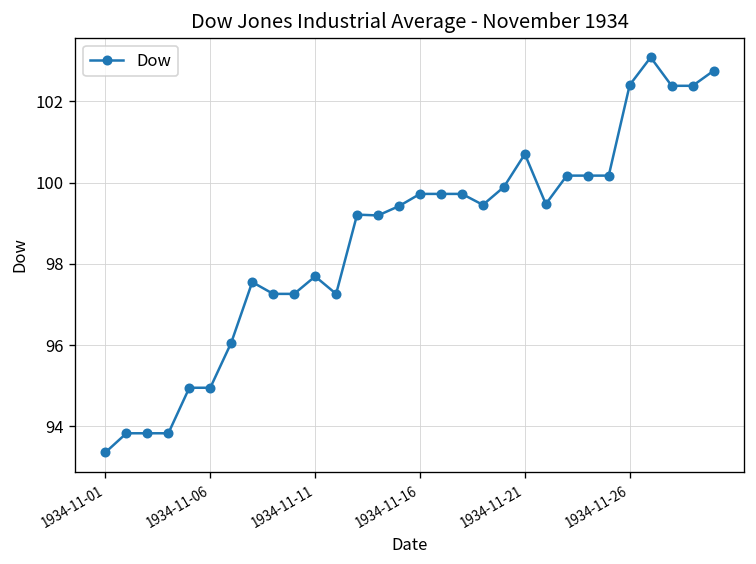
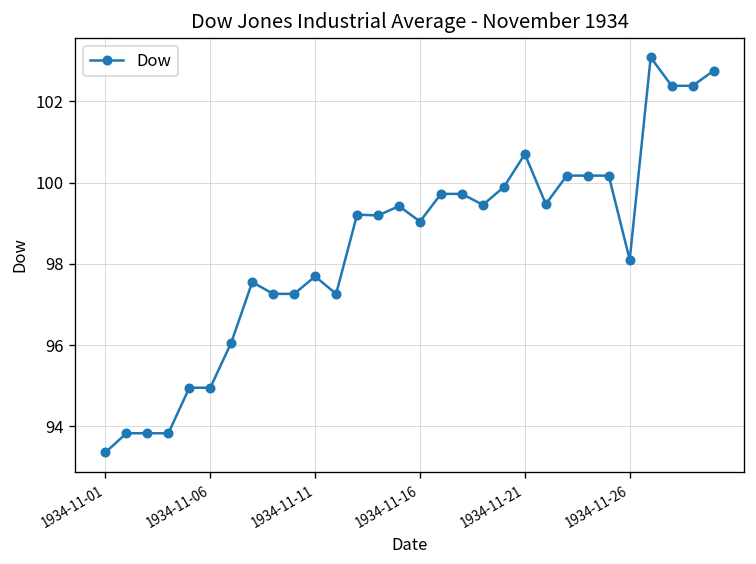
1934-11-16: 99.7 -> 99.0
1934-11-26: 102.4 -> 98.1
